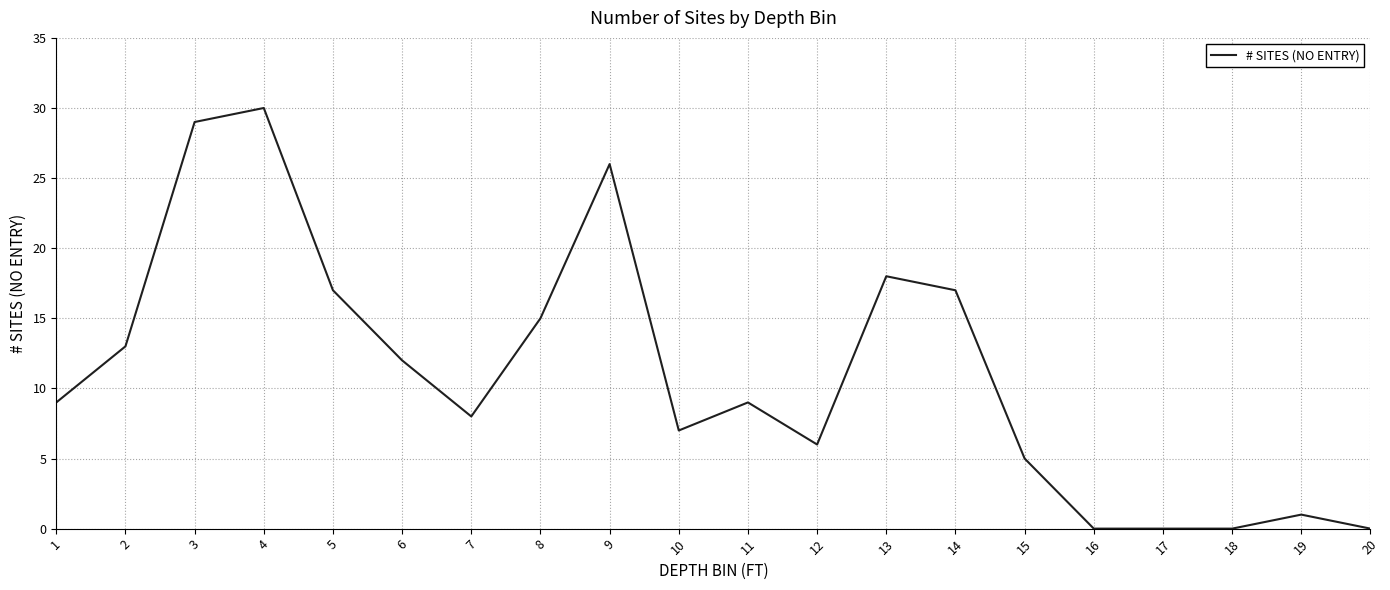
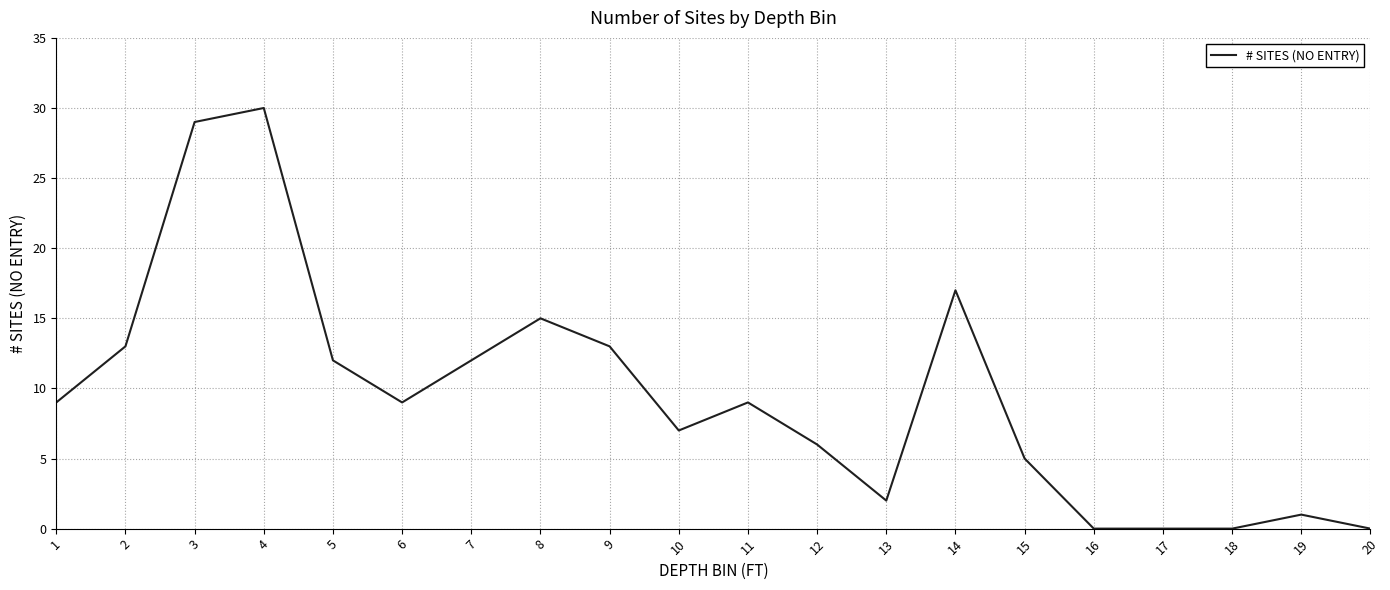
5: 17 -> 12
6: 12 -> 9
7: 8 -> 12
9: 26 -> 13
13: 18 -> 2
